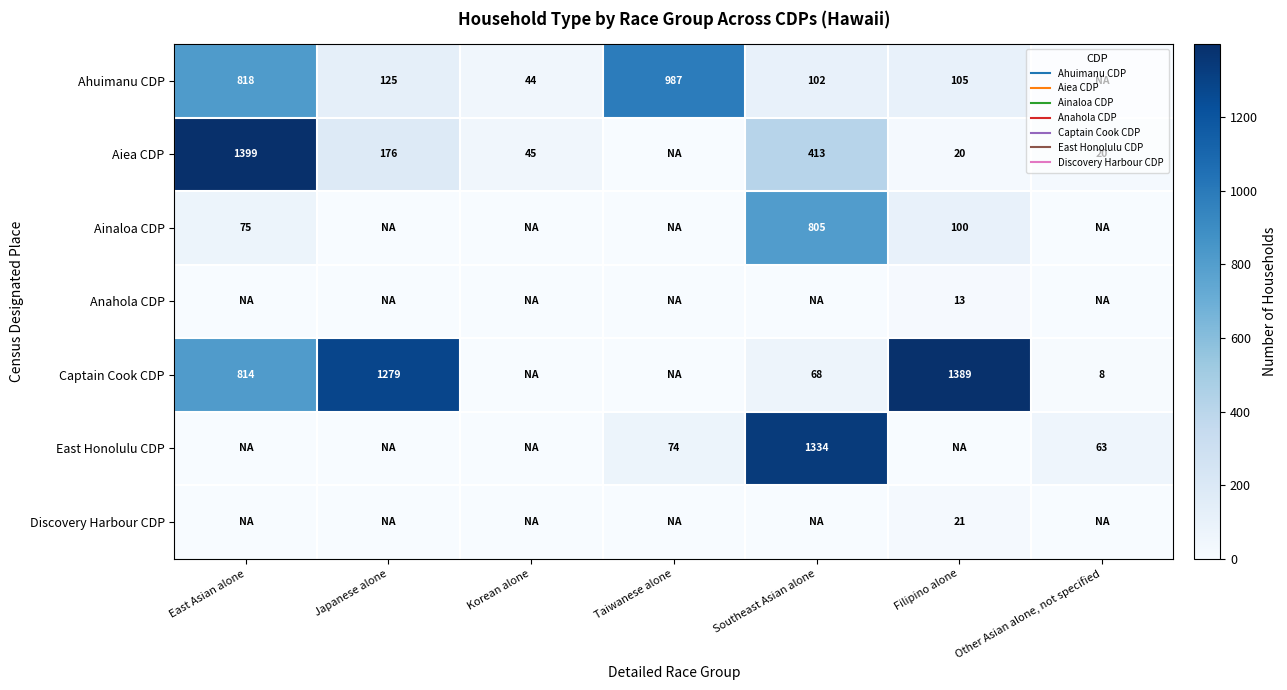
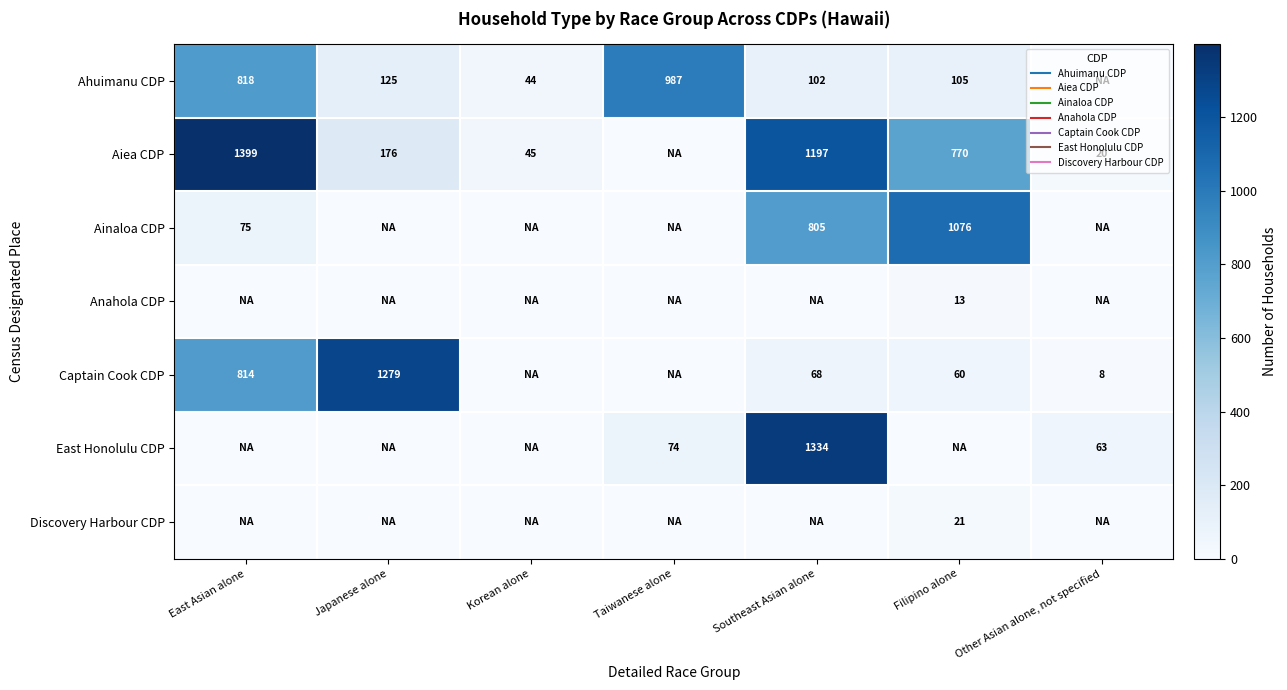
Aiea CDP, Southeast Asian alone: 413 -> 1197
Aiea CDP, Filipino alone: 20 -> 770
Ainaloa CDP, Filipino alone: 100 -> 1076
Captain Cook CDP, Filipino alone: 1389 -> 60
